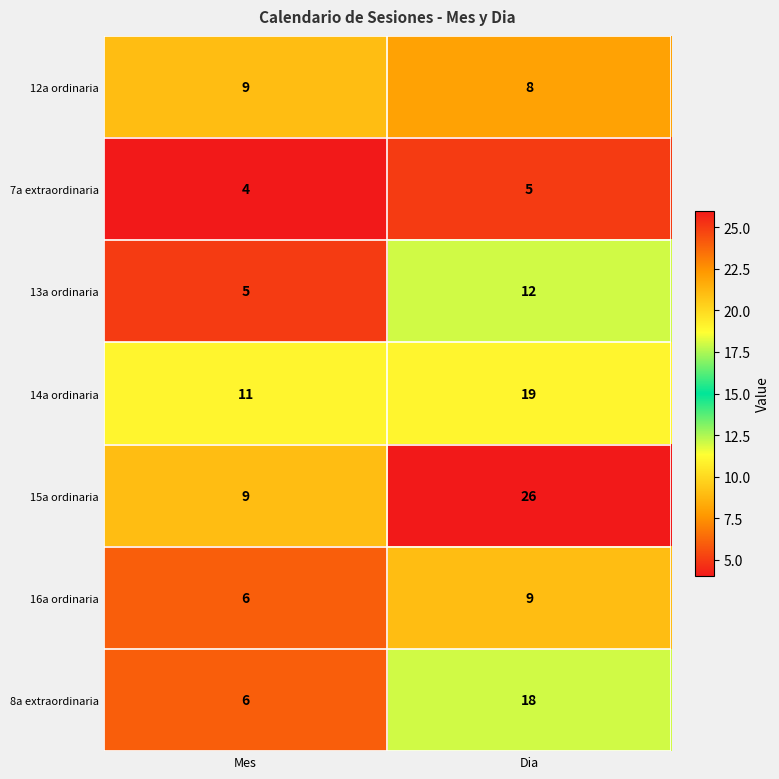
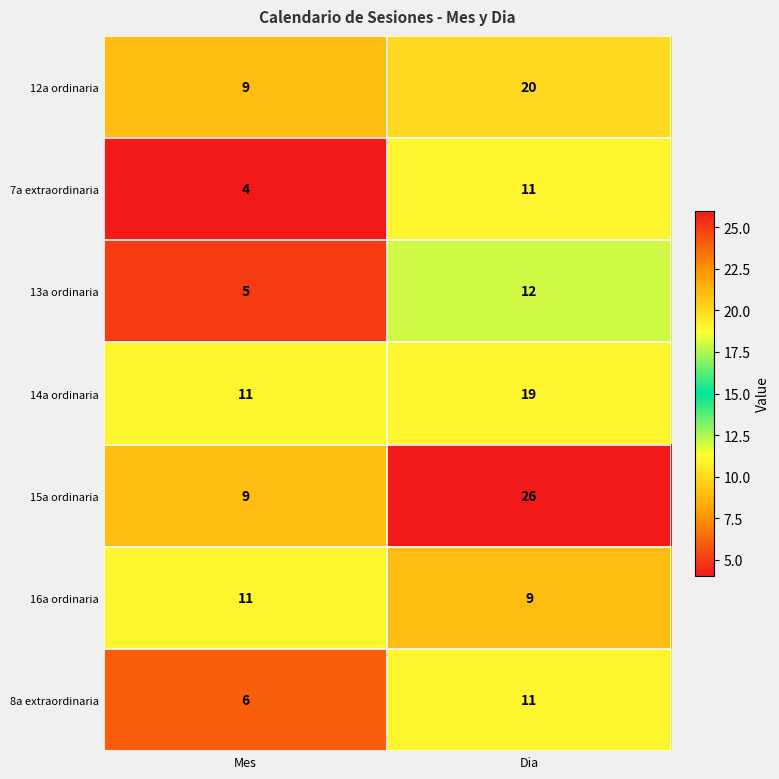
12a ordinaria, Dia: 8 -> 20
7a extraordinaria, Dia: 5 -> 11
16a ordinaria, Mes: 6 -> 11
8a extraordinaria, Dia: 18 -> 11
